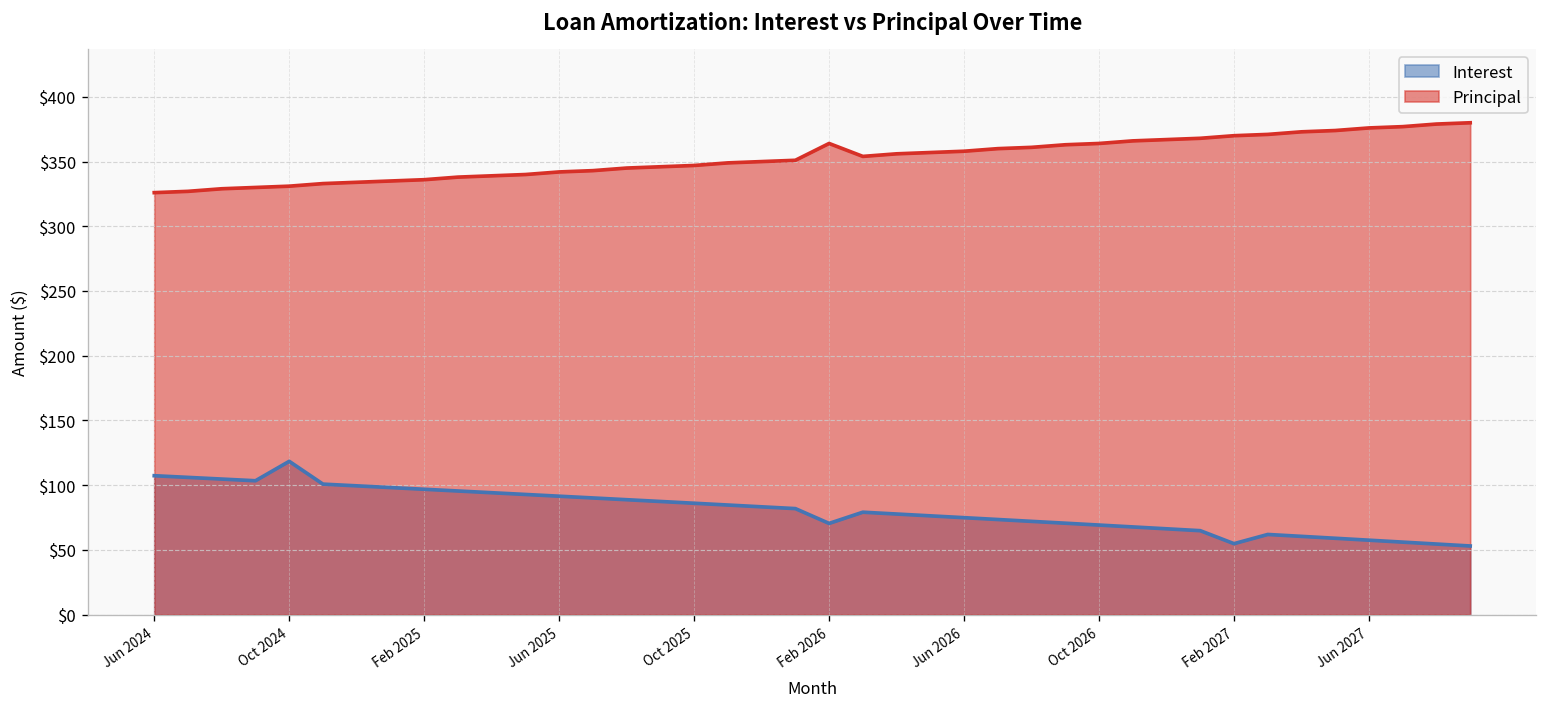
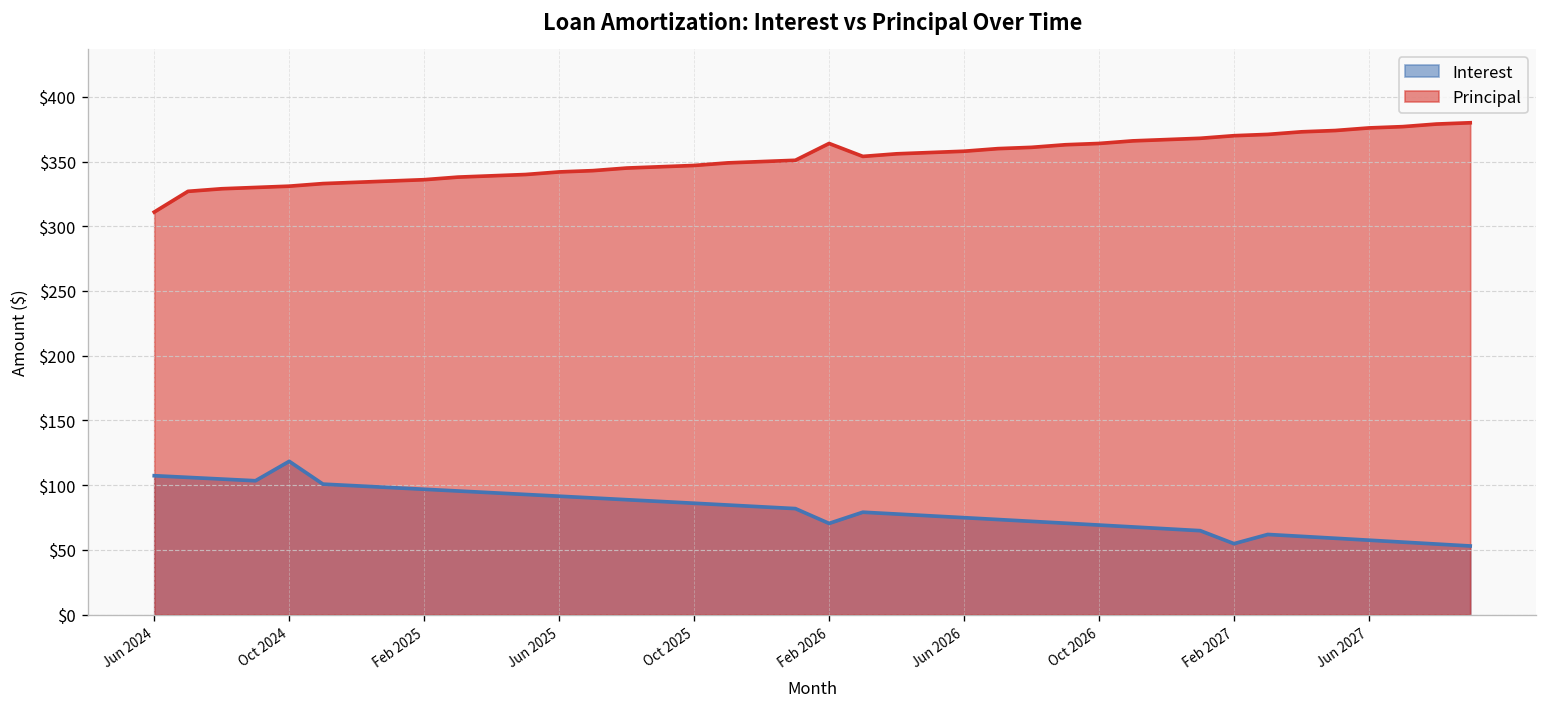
Principal, Jun 2024: $326 -> $311
